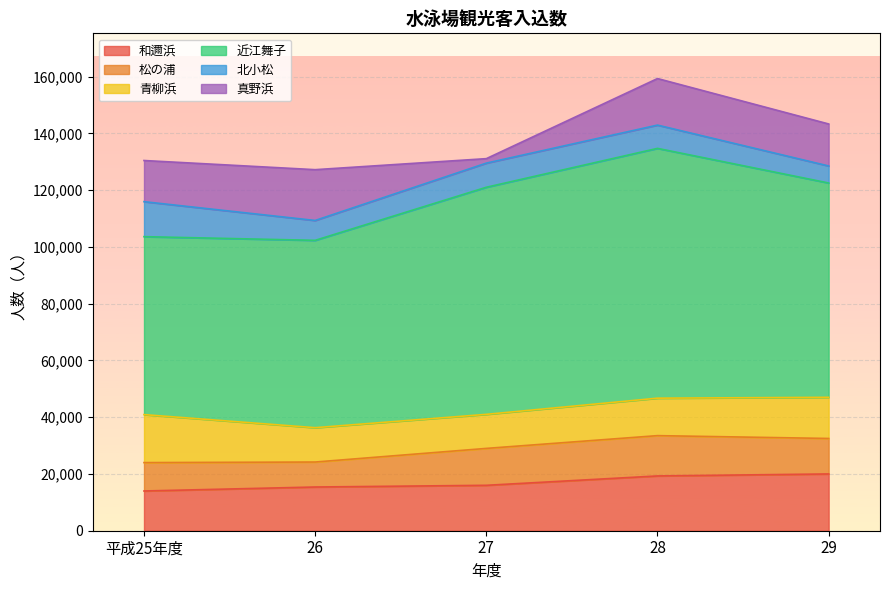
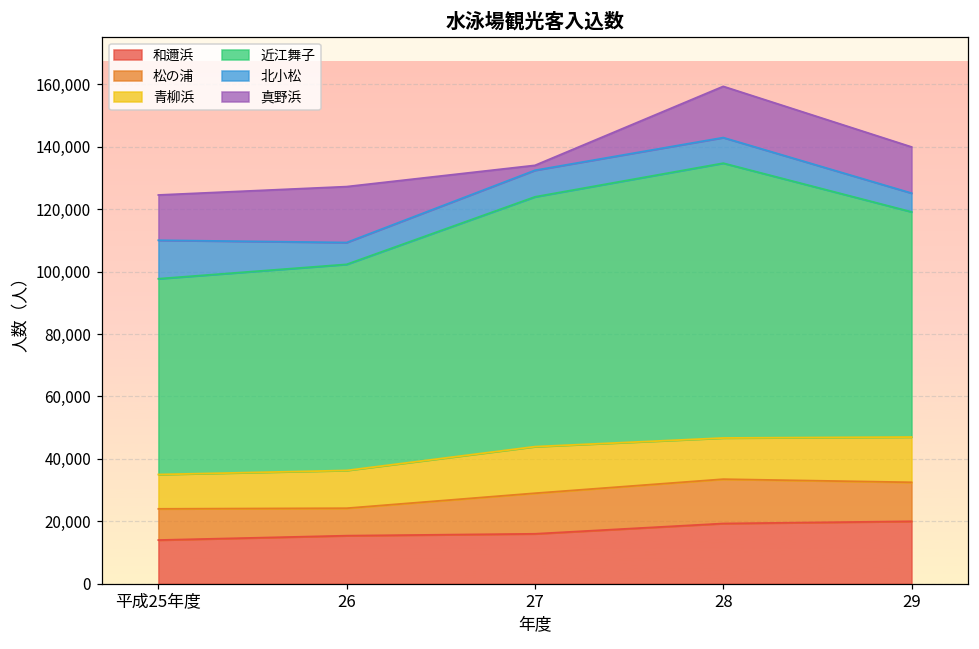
青柳浜, 平成25年度: 17,000 -> 11,000
青柳浜, 27: 12,000 -> 15,000
近江舞子, 29: 76,000 -> 72,000
